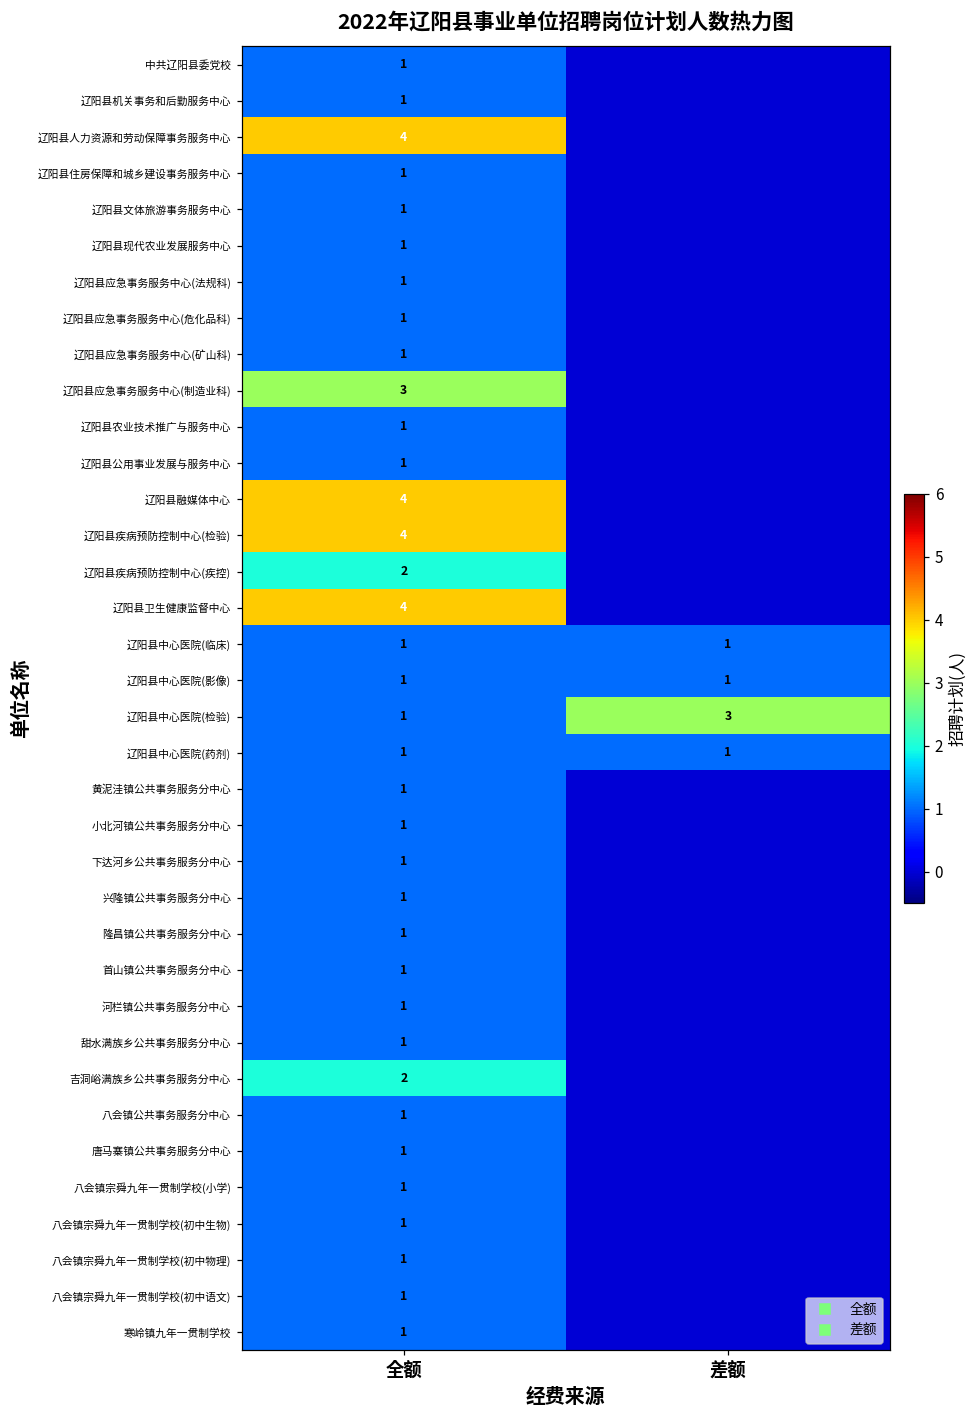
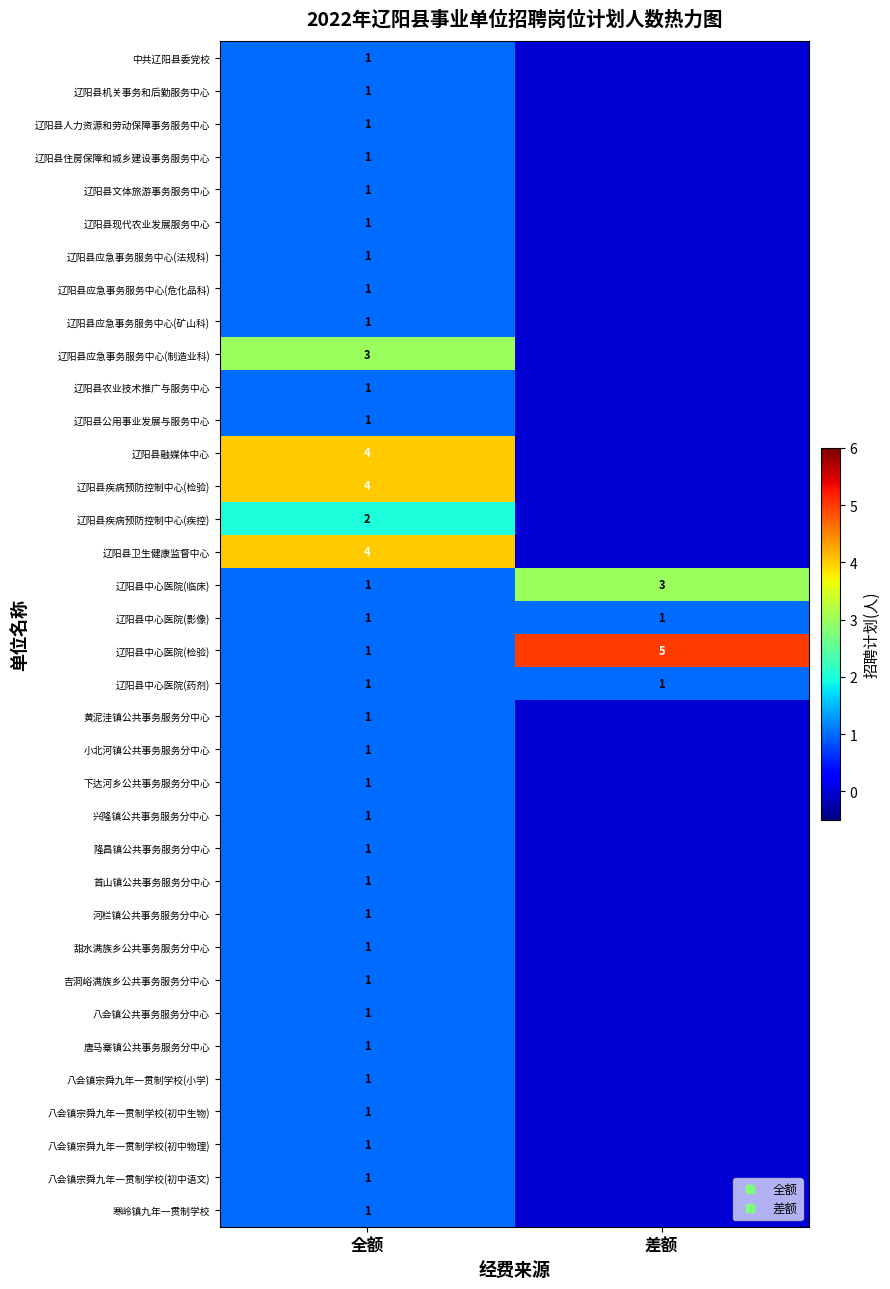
辽阳县人力资源和劳动保障事务服务中心, 全额: 4 -> 1
辽阳县中心医院(临床), 差额: 1 -> 3
辽阳县中心医院(检验), 差额: 3 -> 5
吉洞峪满族乡公共事务服务分中心, 全额: 2 -> 1
